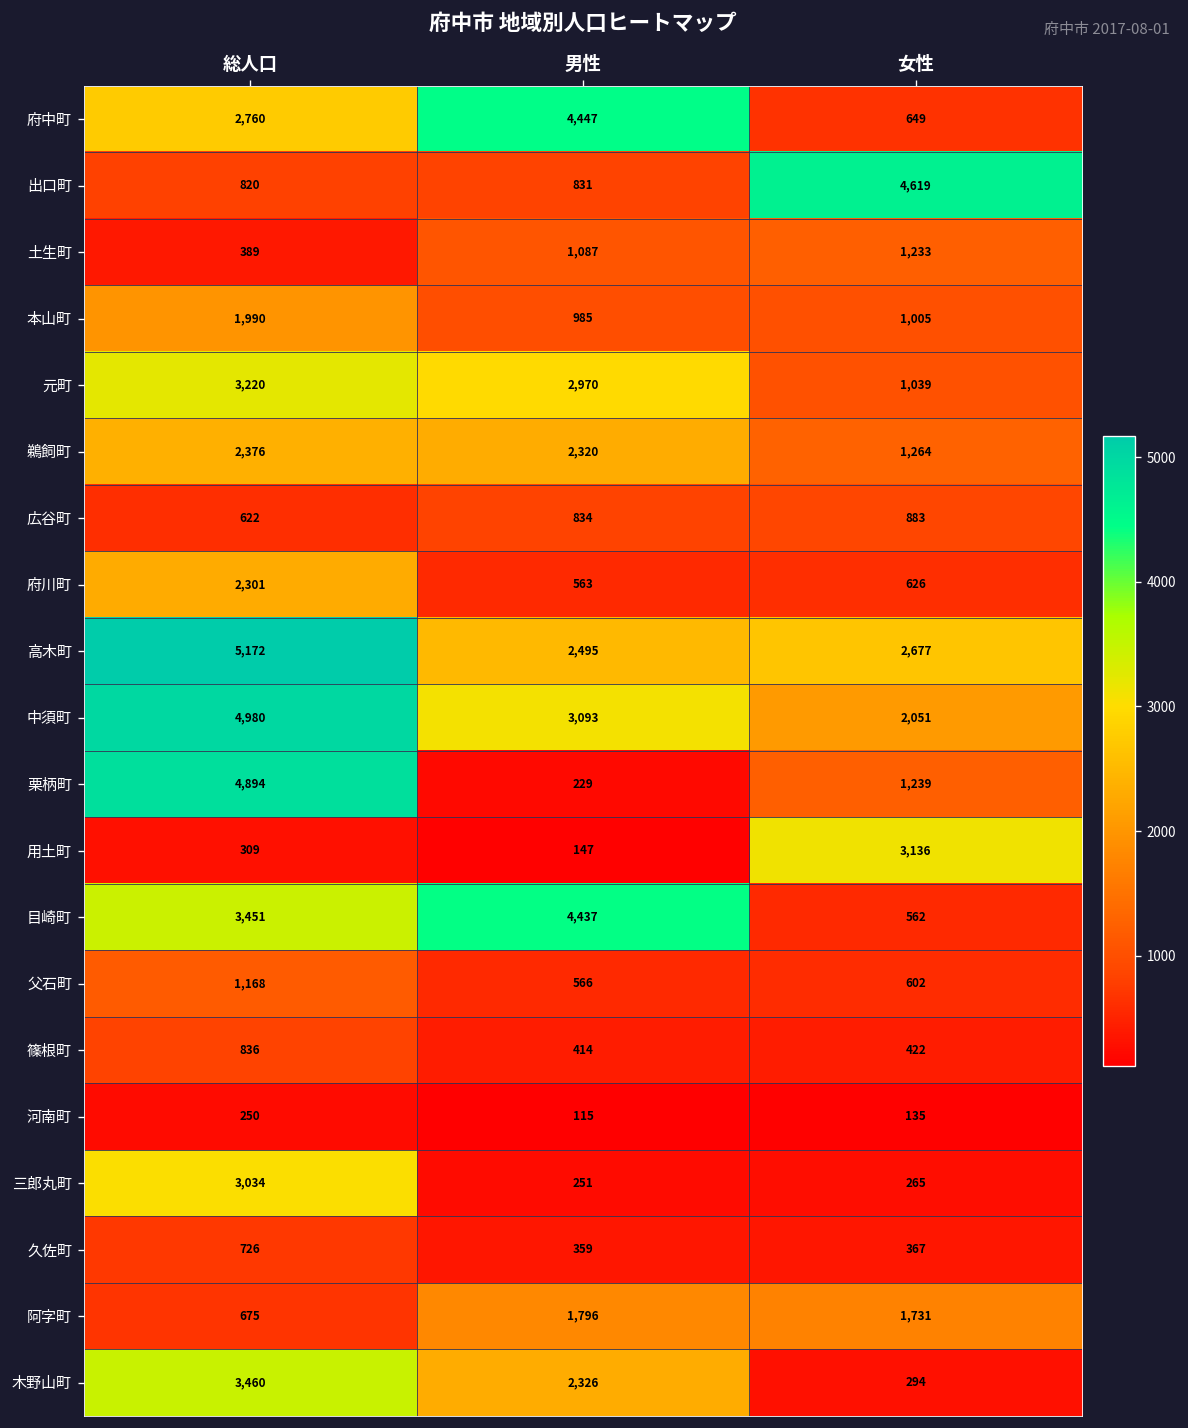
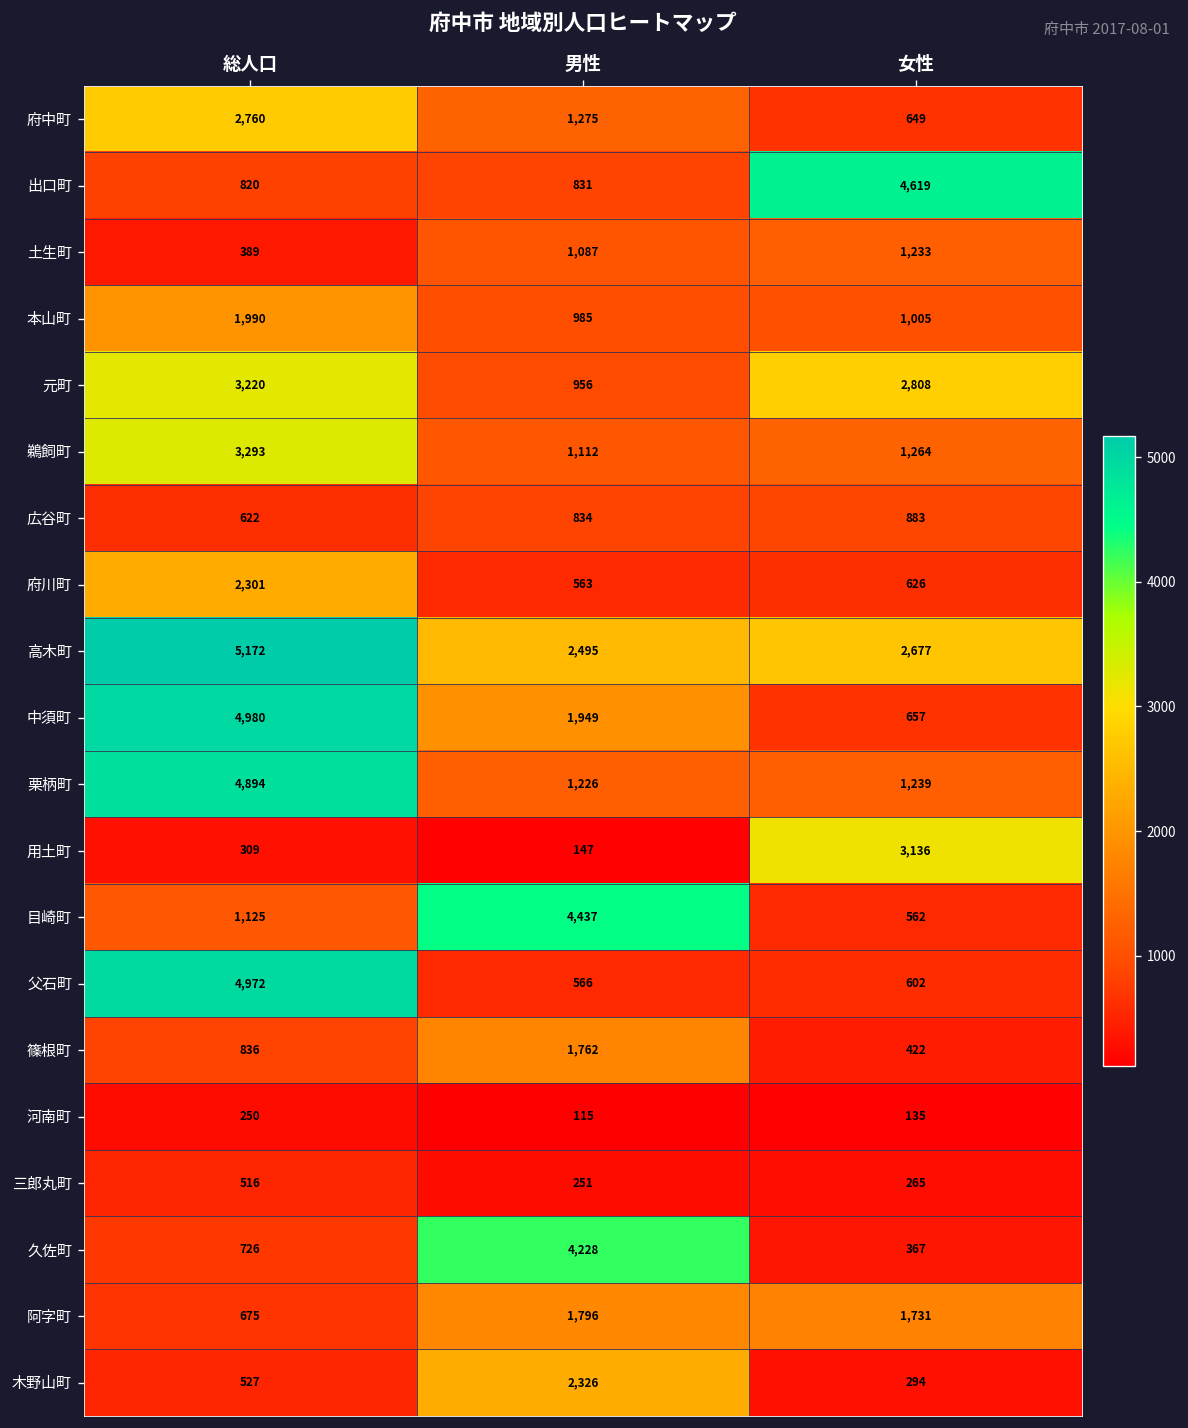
府中町, 男性: 4,447 -> 1,275
元町, 男性: 2,970 -> 956
元町, 女性: 1,039 -> 2,808
鵜飼町, 総人口: 2,376 -> 3,293
鵜飼町, 男性: 2,320 -> 1,112
中須町, 男性: 3,093 -> 1,949
中須町, 女性: 2,051 -> 657
栗柄町, 男性: 229 -> 1,226
目崎町, 総人口: 3,451 -> 1,125
父石町, 総人口: 1,168 -> 4,972
篠根町, 男性: 414 -> 1,762
三郎丸町, 総人口: 3,034 -> 516
久佐町, 男性: 359 -> 4,228
木野山町, 総人口: 3,460 -> 527
